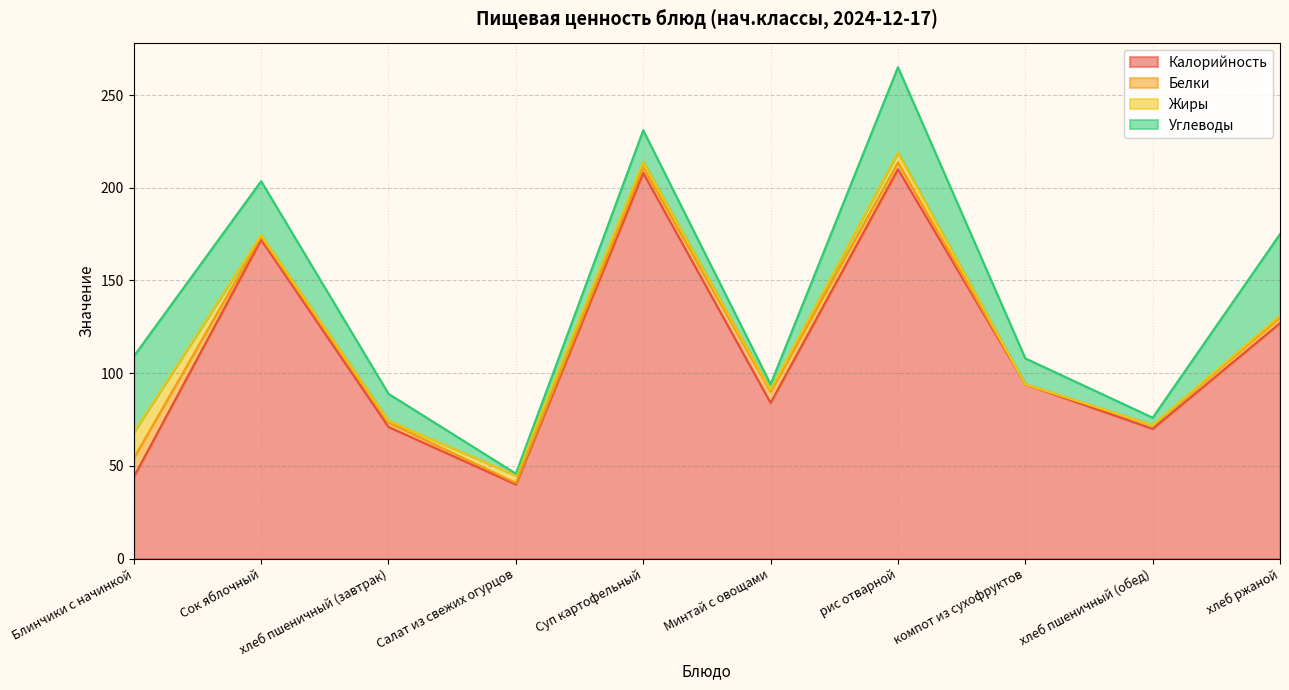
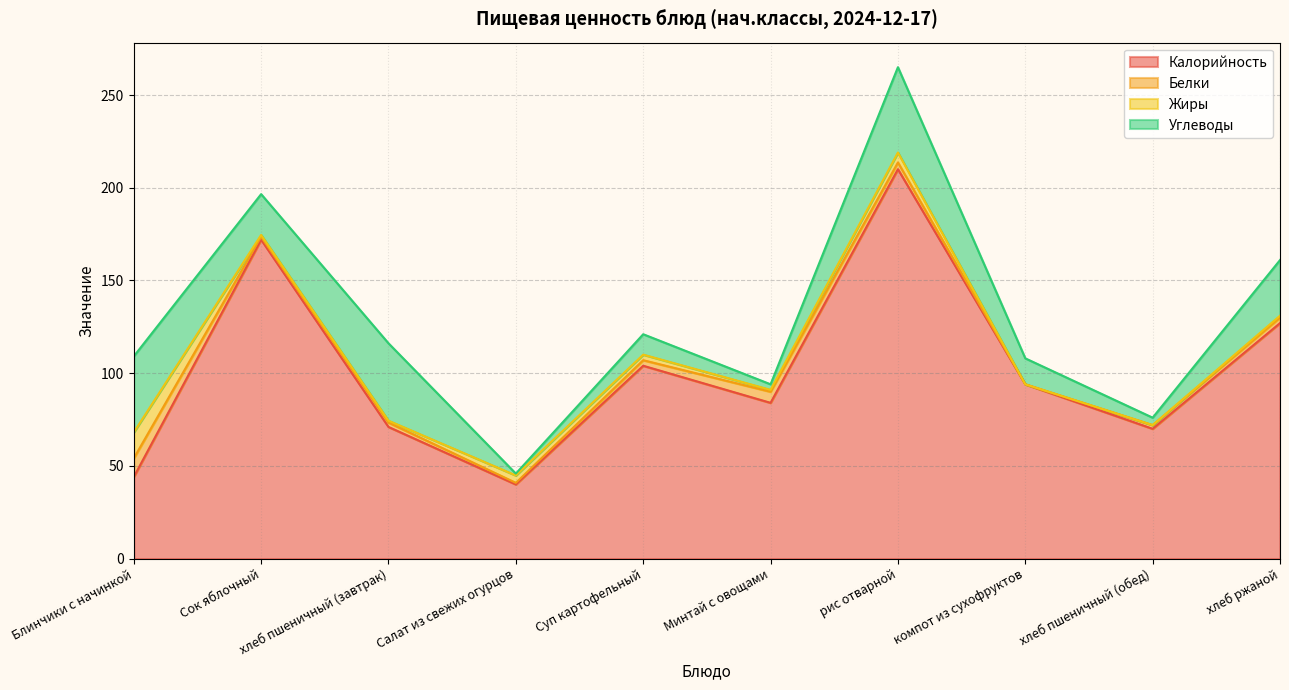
Углеводы, Сок яблочный: 29 -> 22
Углеводы, хлеб пшеничный (завтрак): 14 -> 42
Калорийность, Суп картофельный: 208 -> 104
Углеводы, Суп картофельный: 17 -> 11
Углеводы, хлеб ржаной: 44 -> 30
